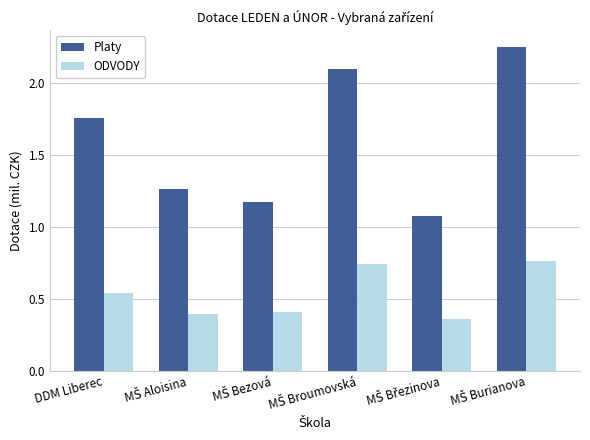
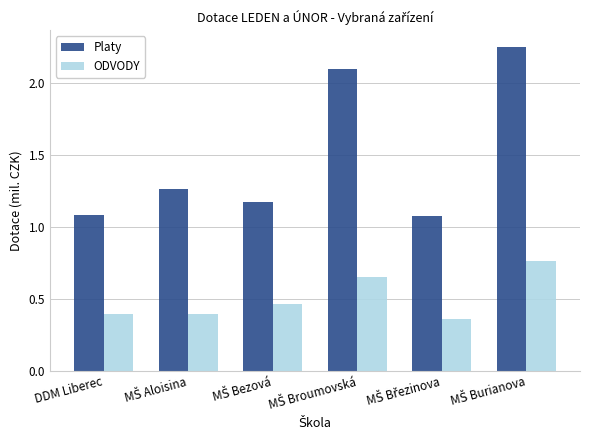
Platy, DDM Liberec: 1.76 -> 1.08
ODVODY, DDM Liberec: 0.54 -> 0.39
ODVODY, MŠ Bezová: 0.41 -> 0.46
ODVODY, MŠ Broumovská: 0.74 -> 0.65
